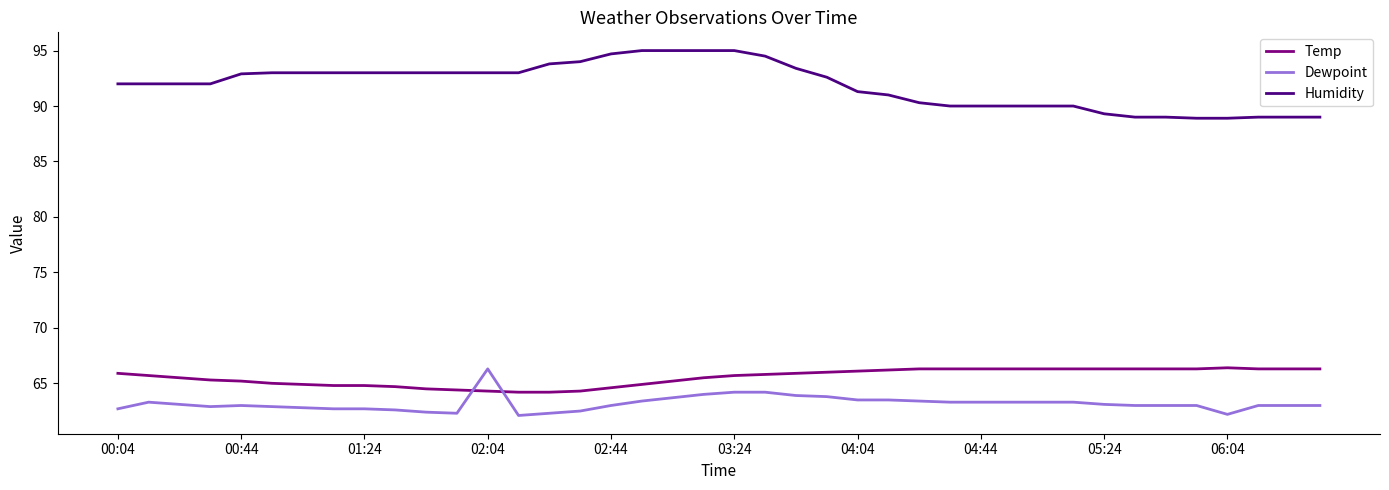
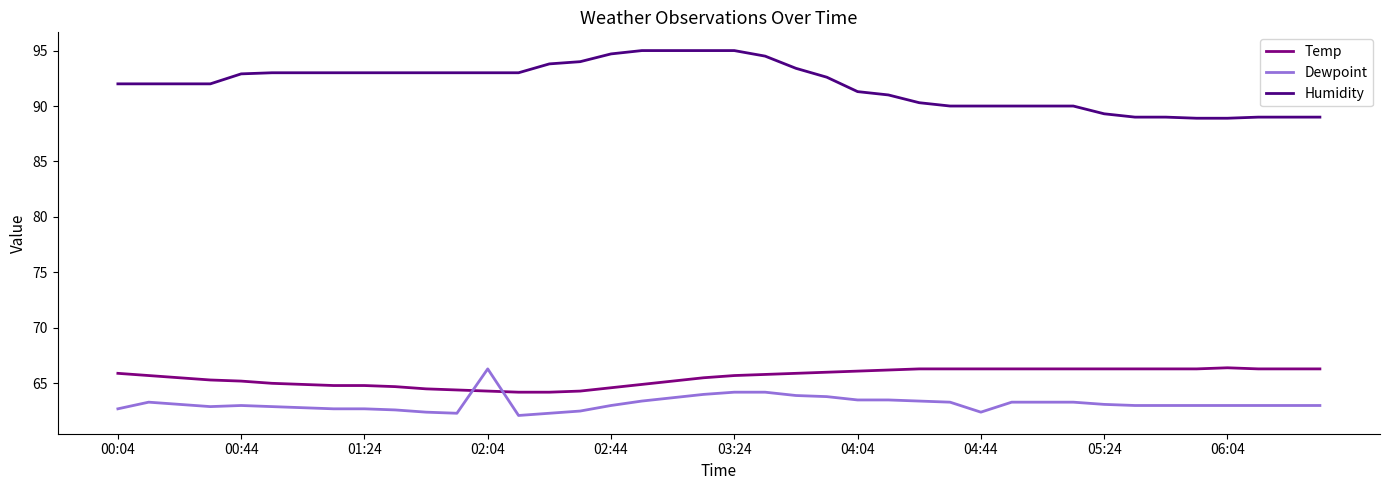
Dewpoint, 04:44: 63.3 -> 62.4
Dewpoint, 06:04: 62.2 -> 63.0
